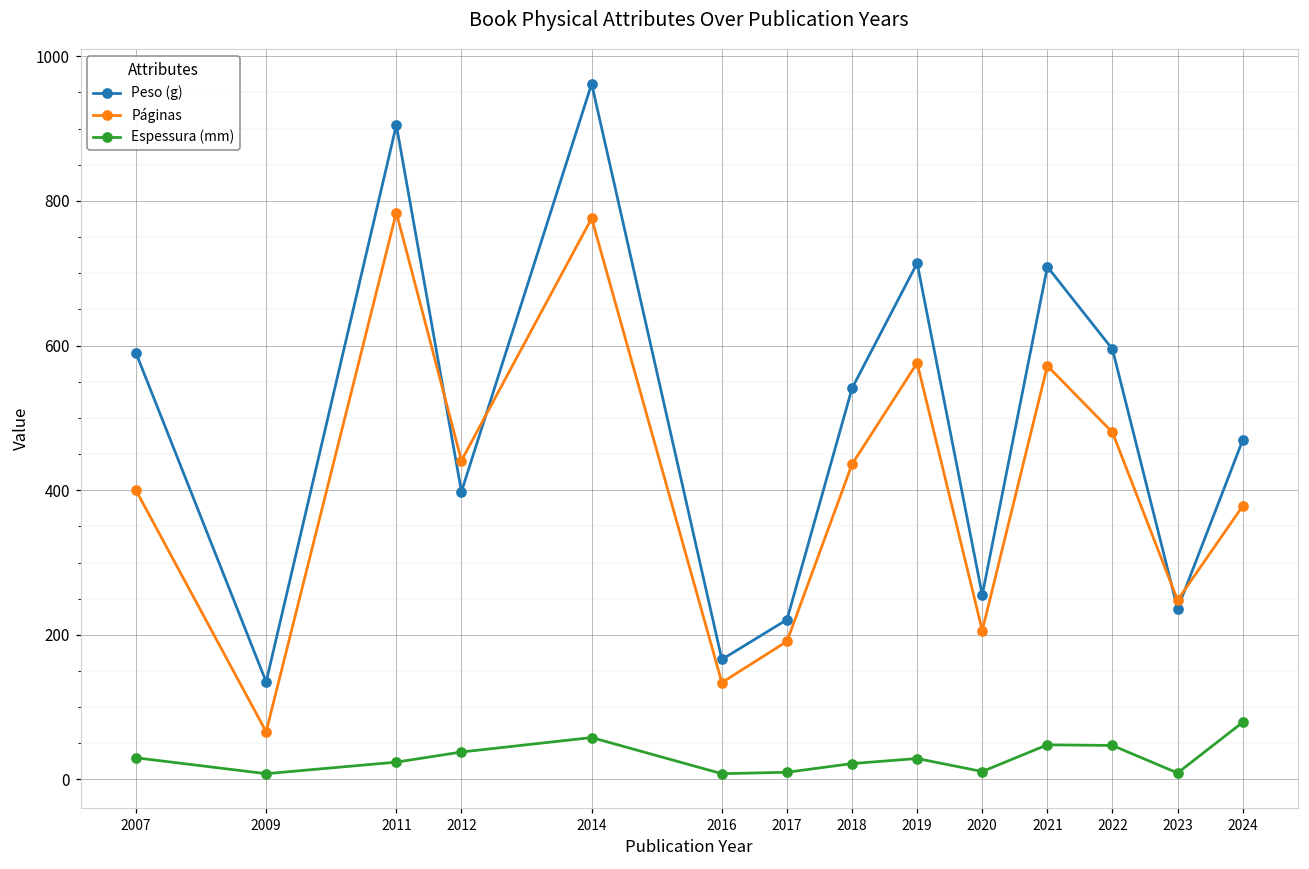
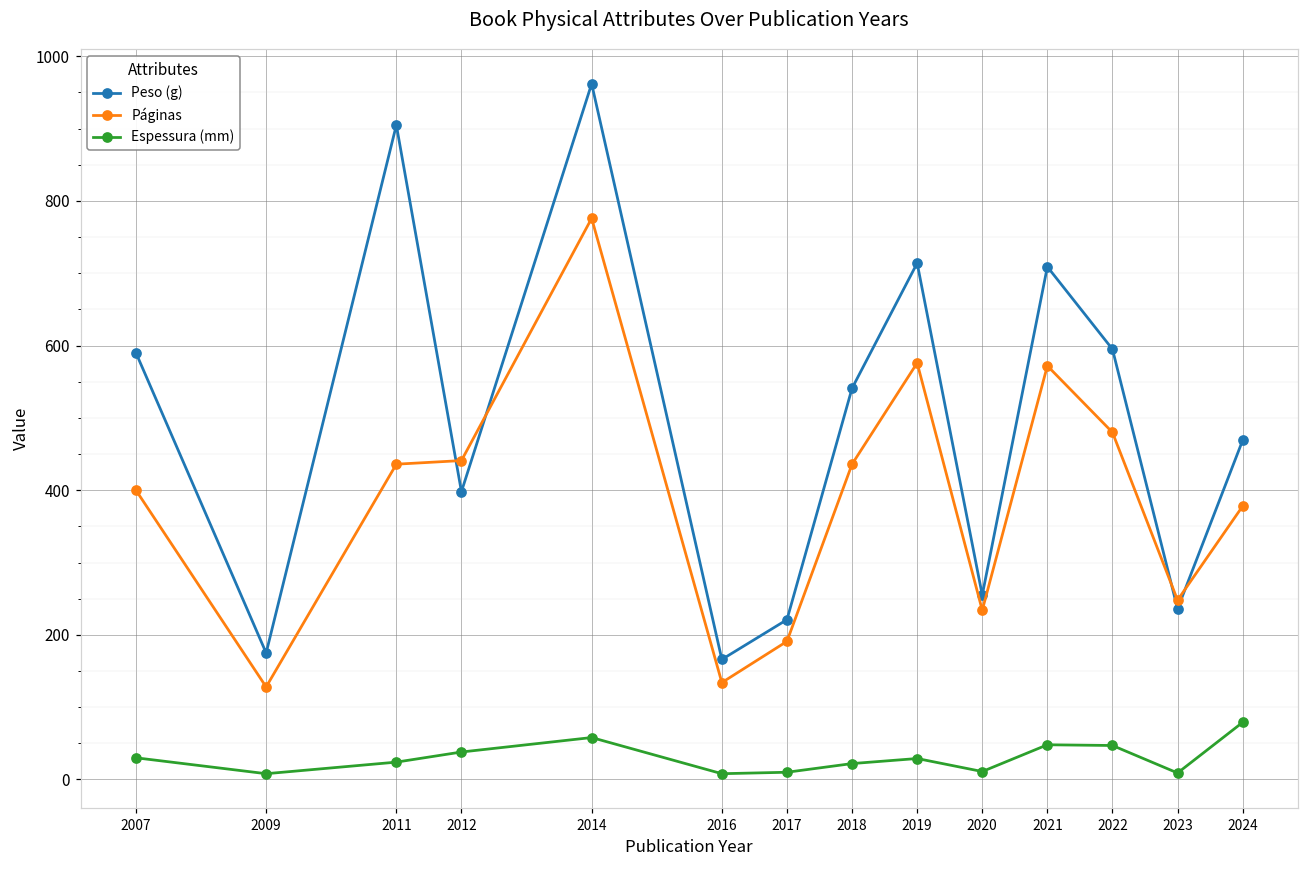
Peso (g), 2009: 140 -> 180
Páginas, 2009: 70 -> 130
Páginas, 2011: 780 -> 440
Páginas, 2020: 210 -> 230
